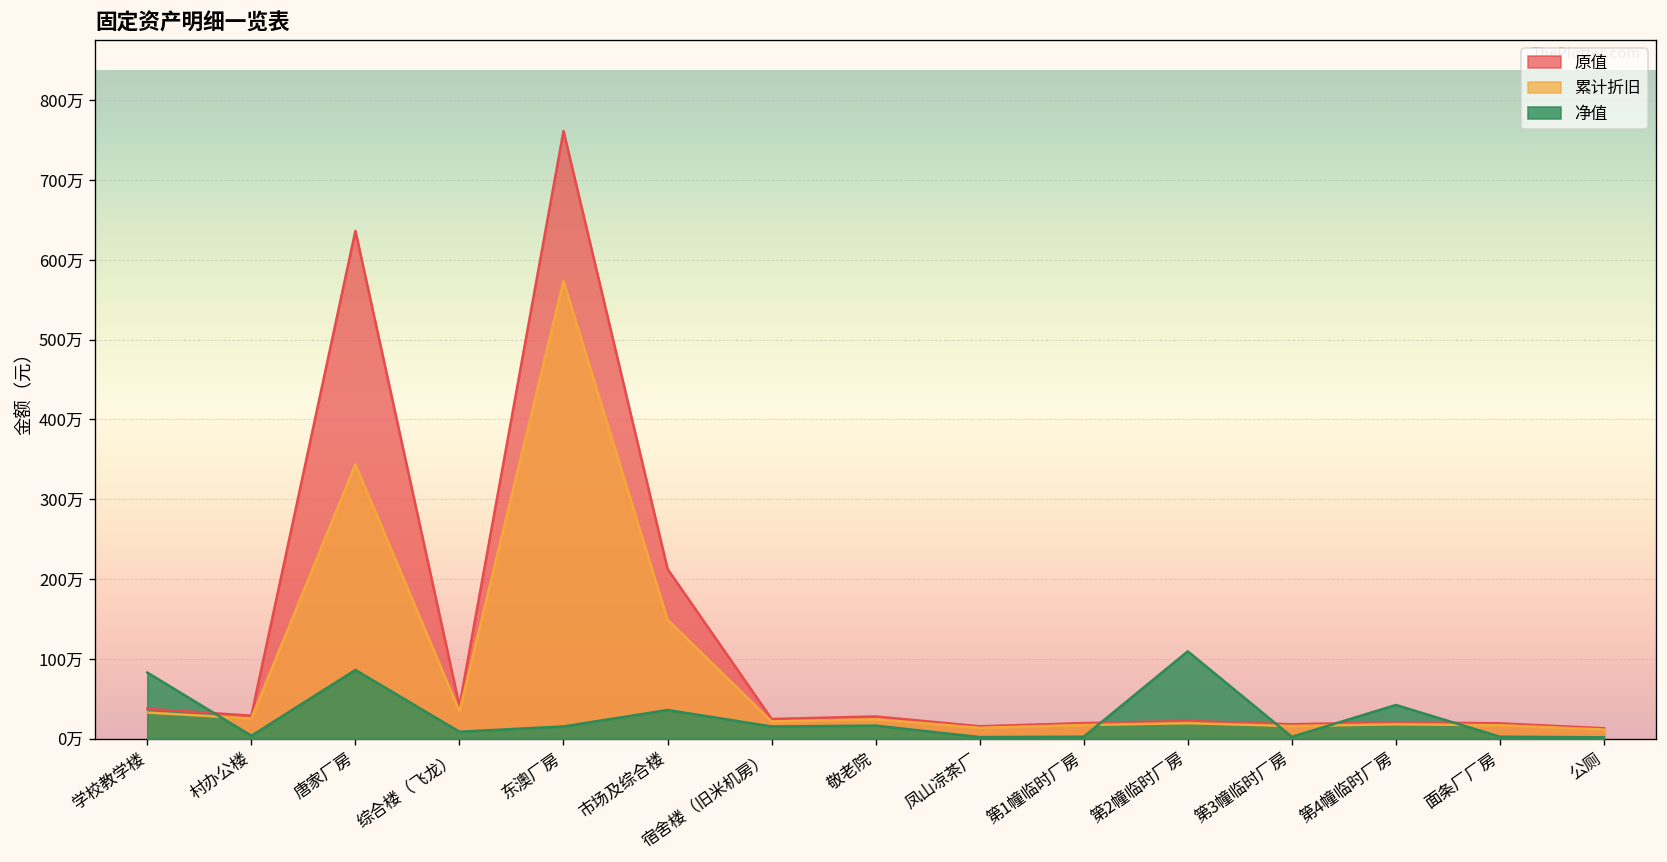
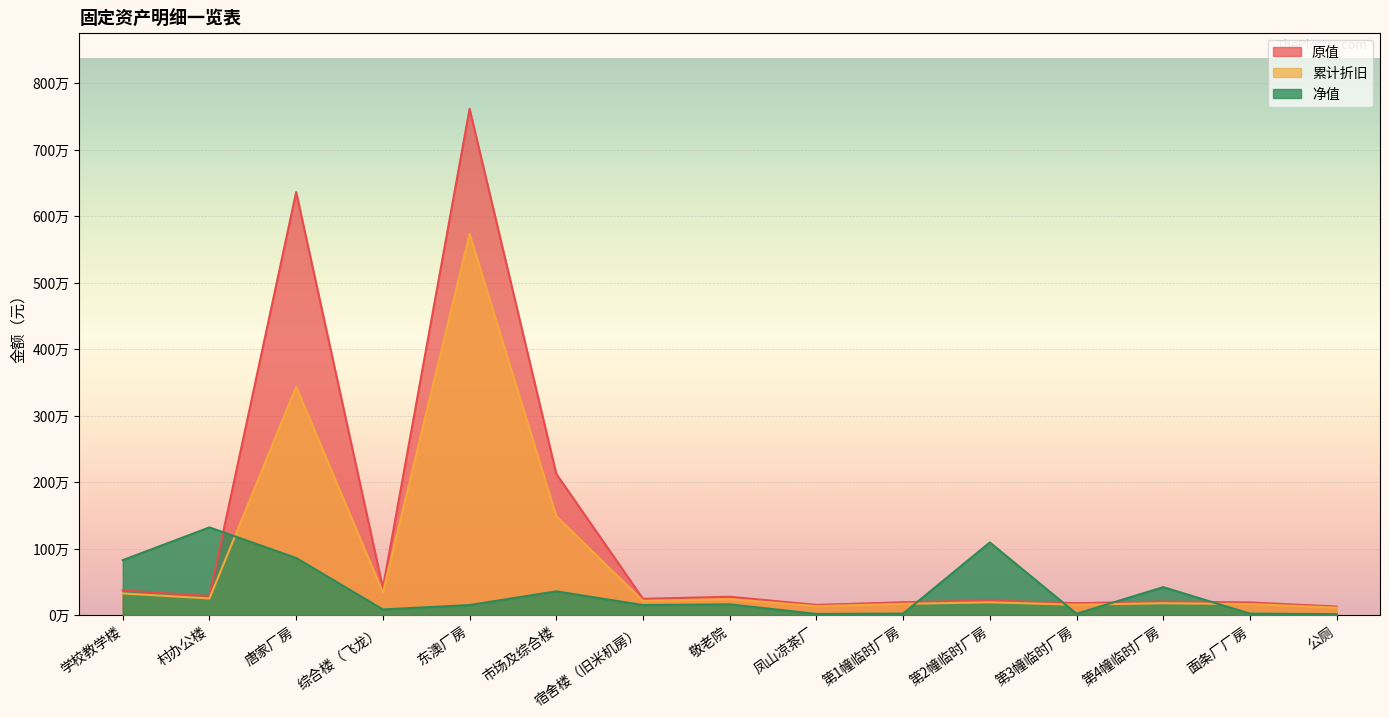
净值, 村办公楼: 0万 -> 130万
